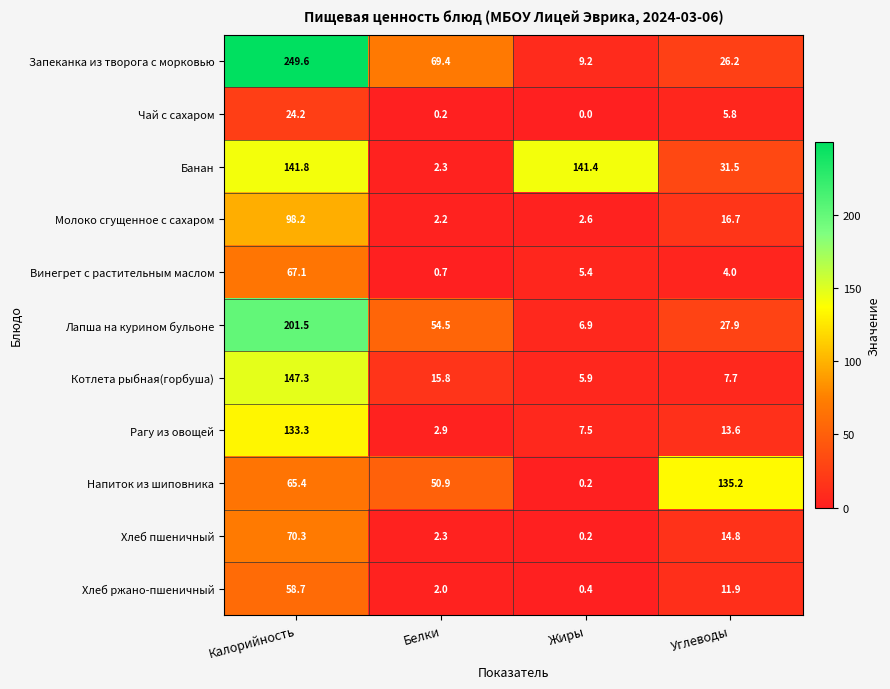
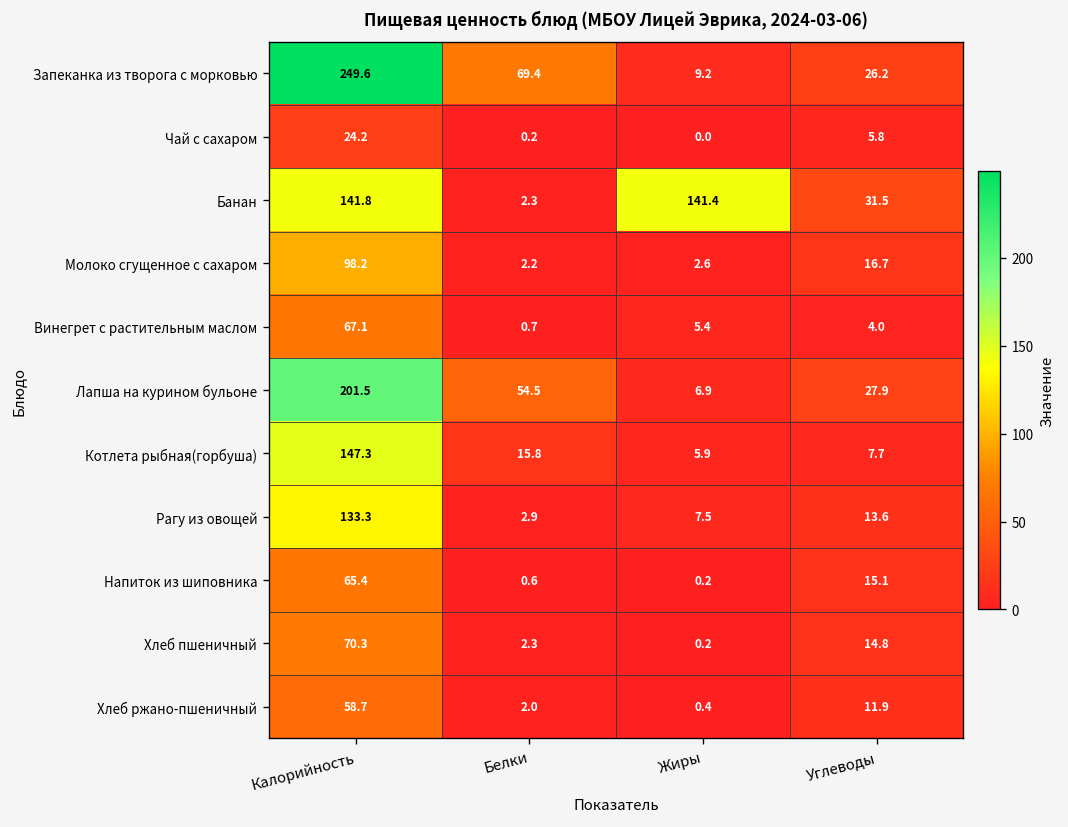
Напиток из шиповника, Белки: 50.9 -> 0.6
Напиток из шиповника, Углеводы: 135.2 -> 15.1
